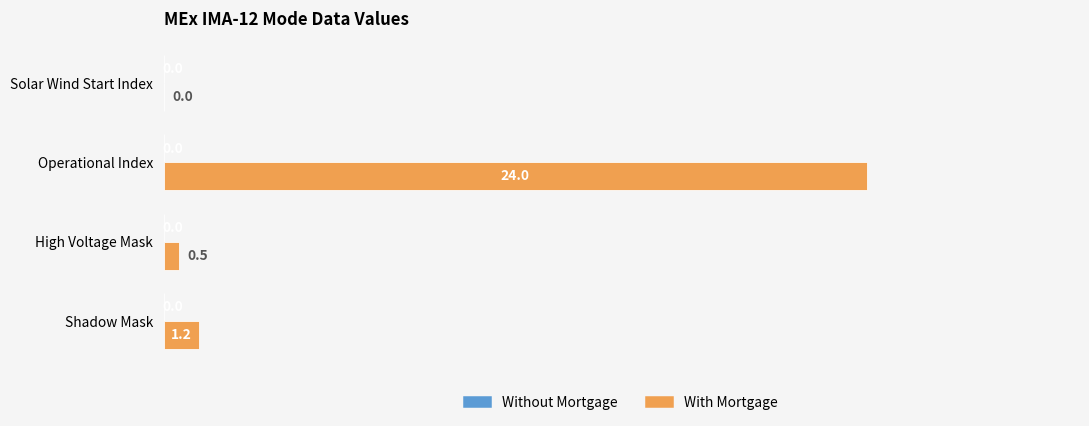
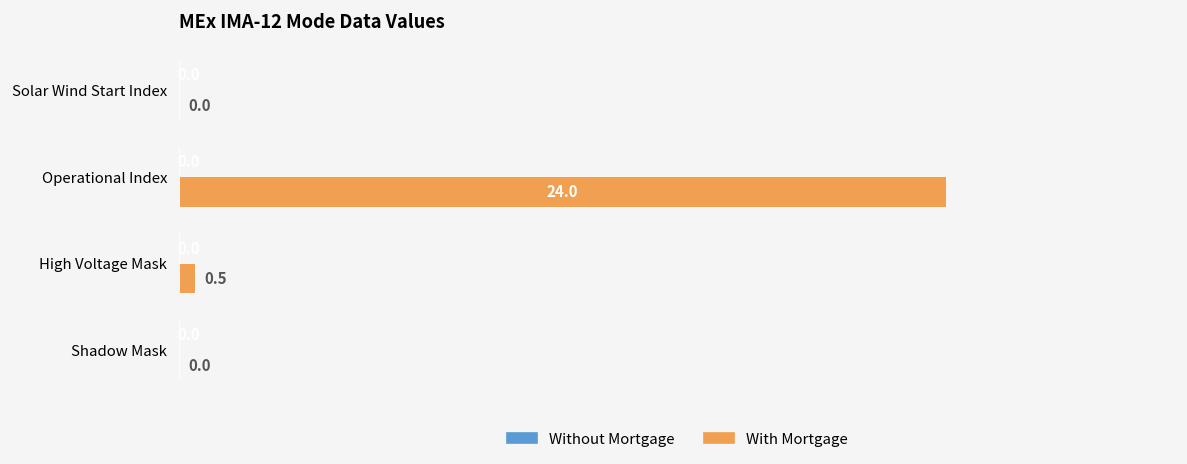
With Mortgage, Shadow Mask: 1.2 -> 0.0
